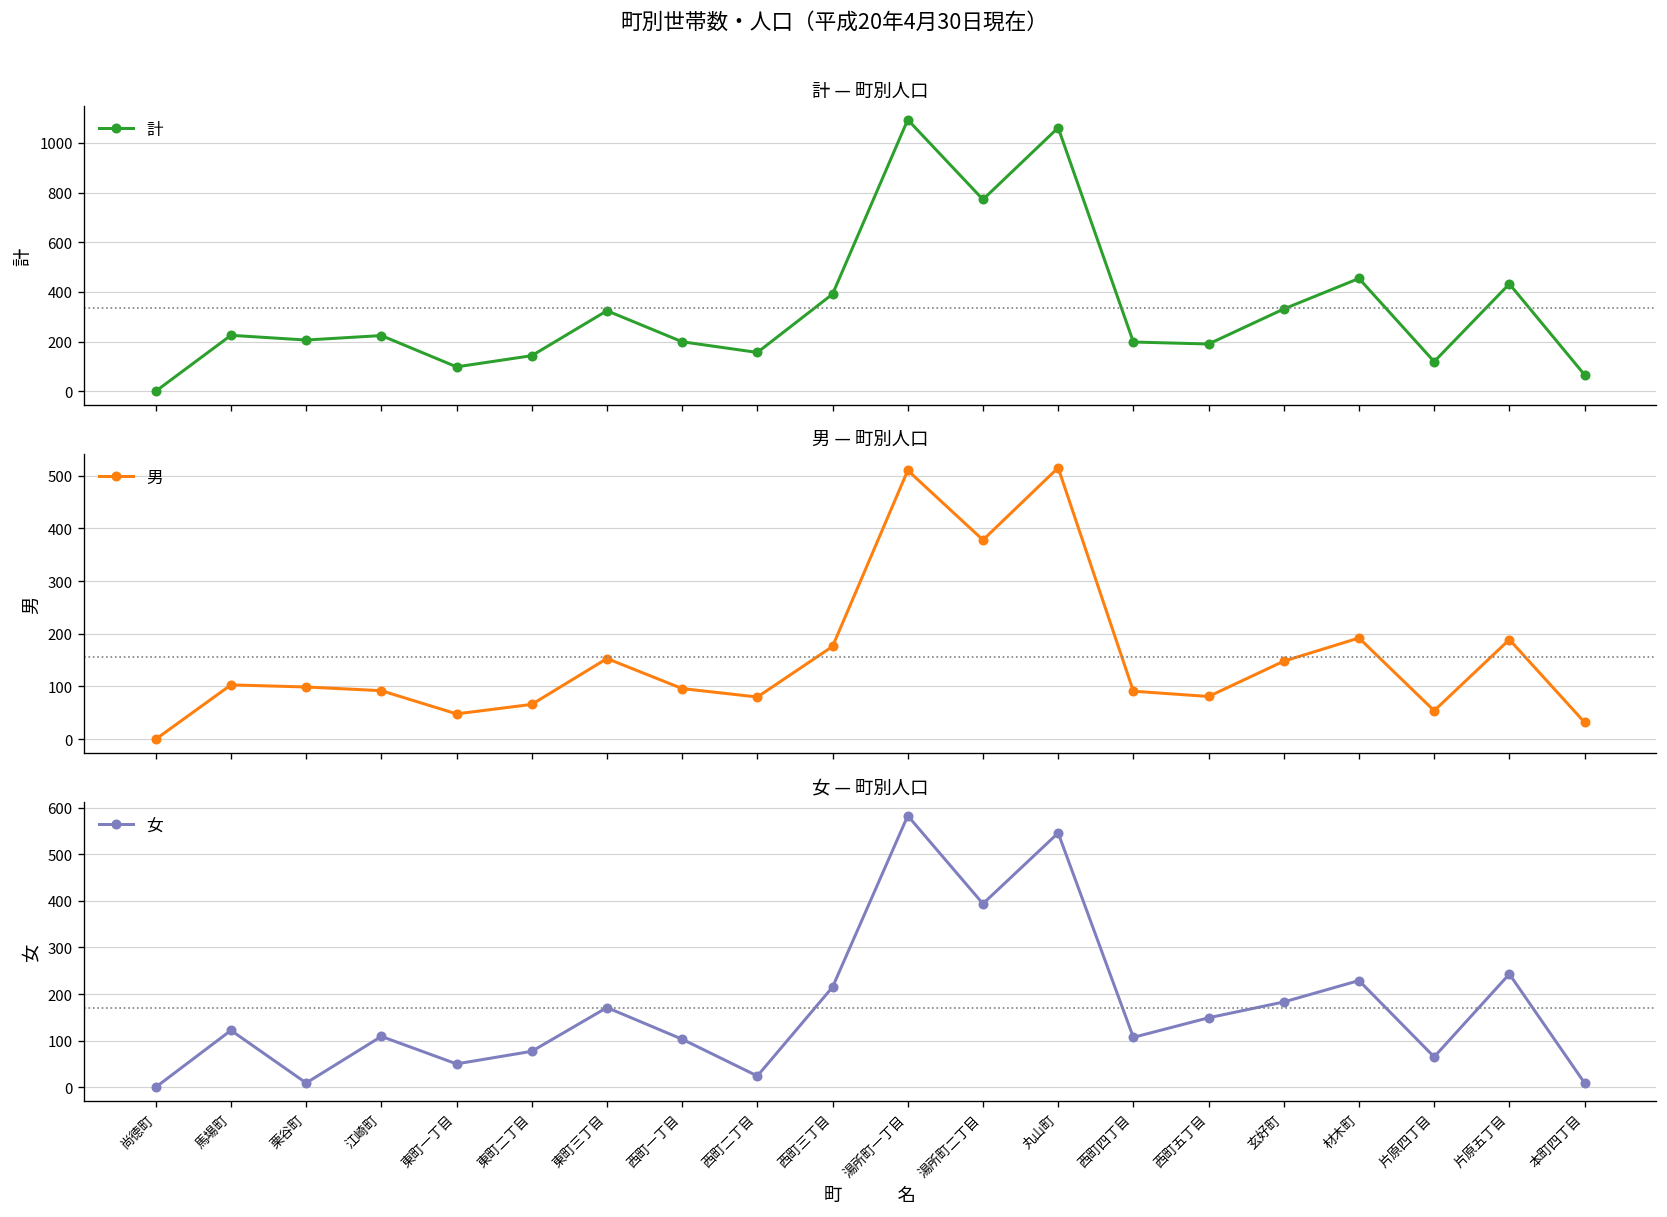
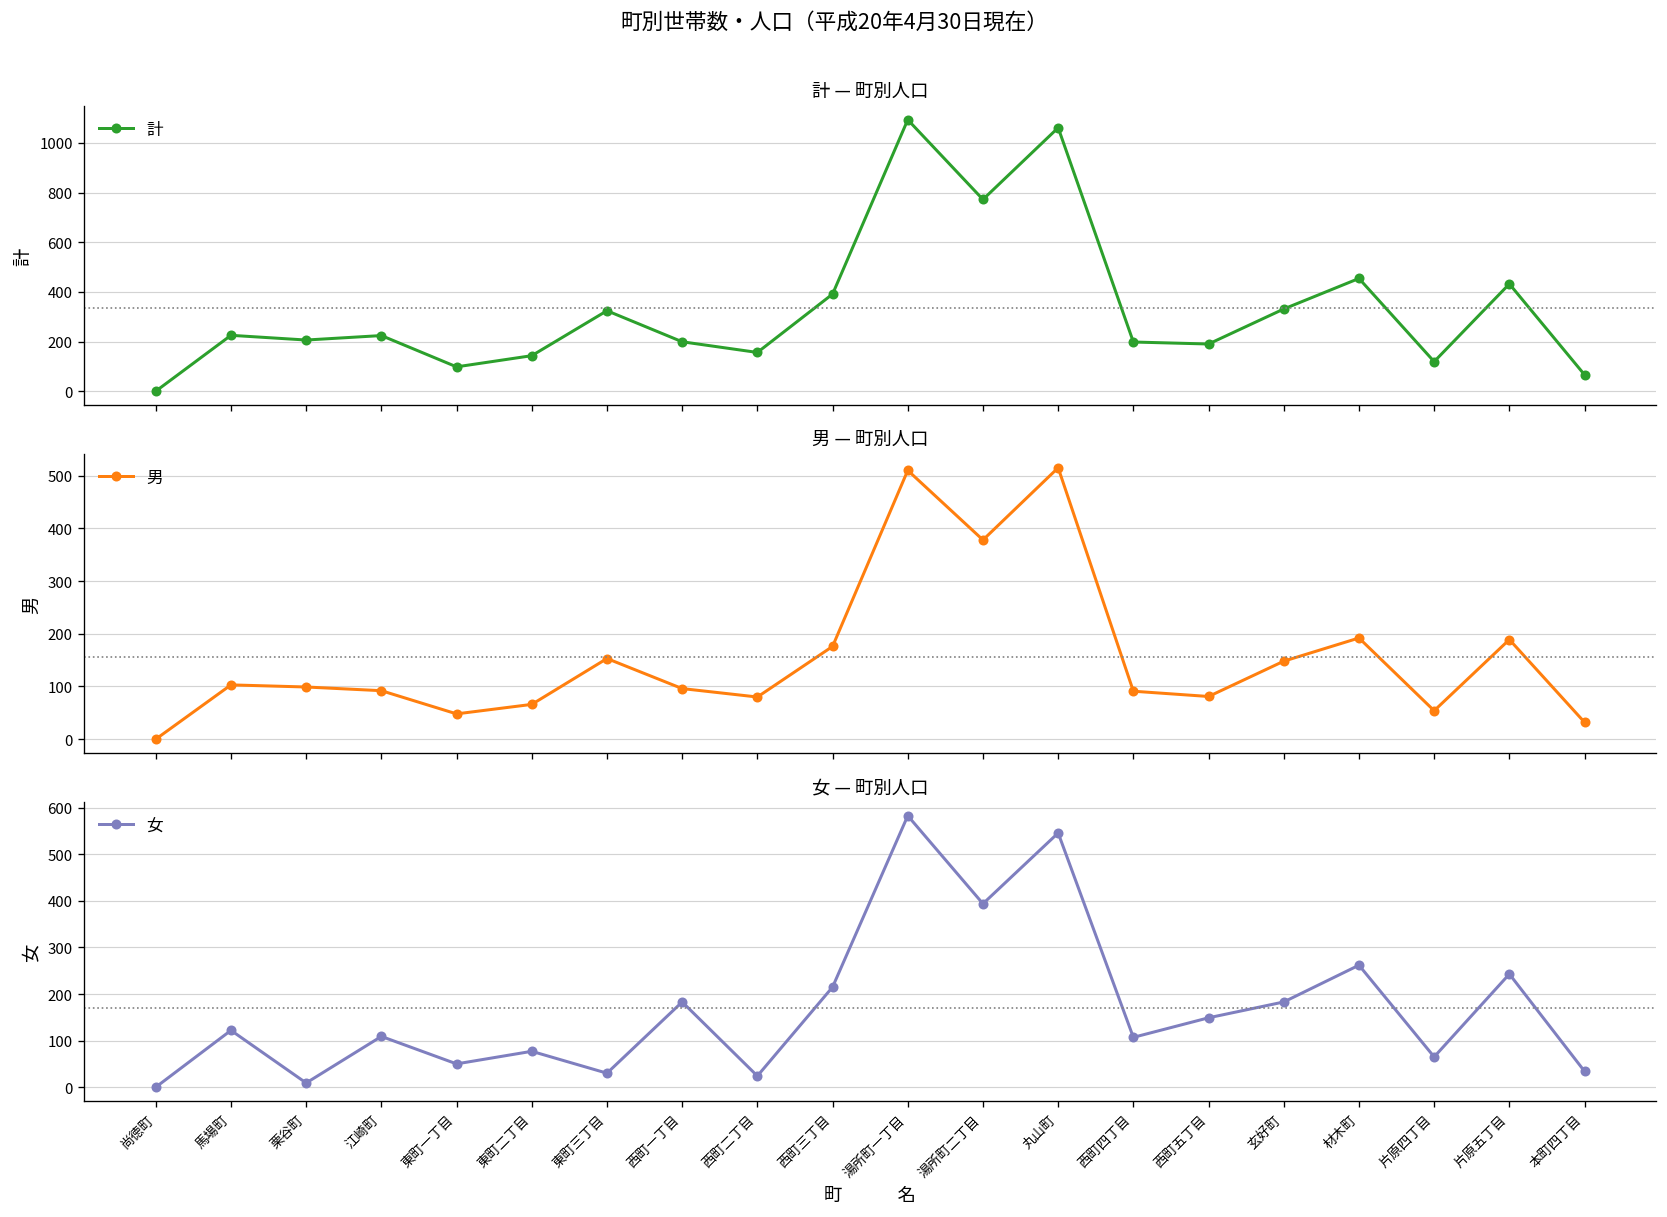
女 — 町別人口, 東町三丁目: 170 -> 30
女 — 町別人口, 西町一丁目: 100 -> 180
女 — 町別人口, 材木町: 230 -> 260
女 — 町別人口, 本町四丁目: 10 -> 30
